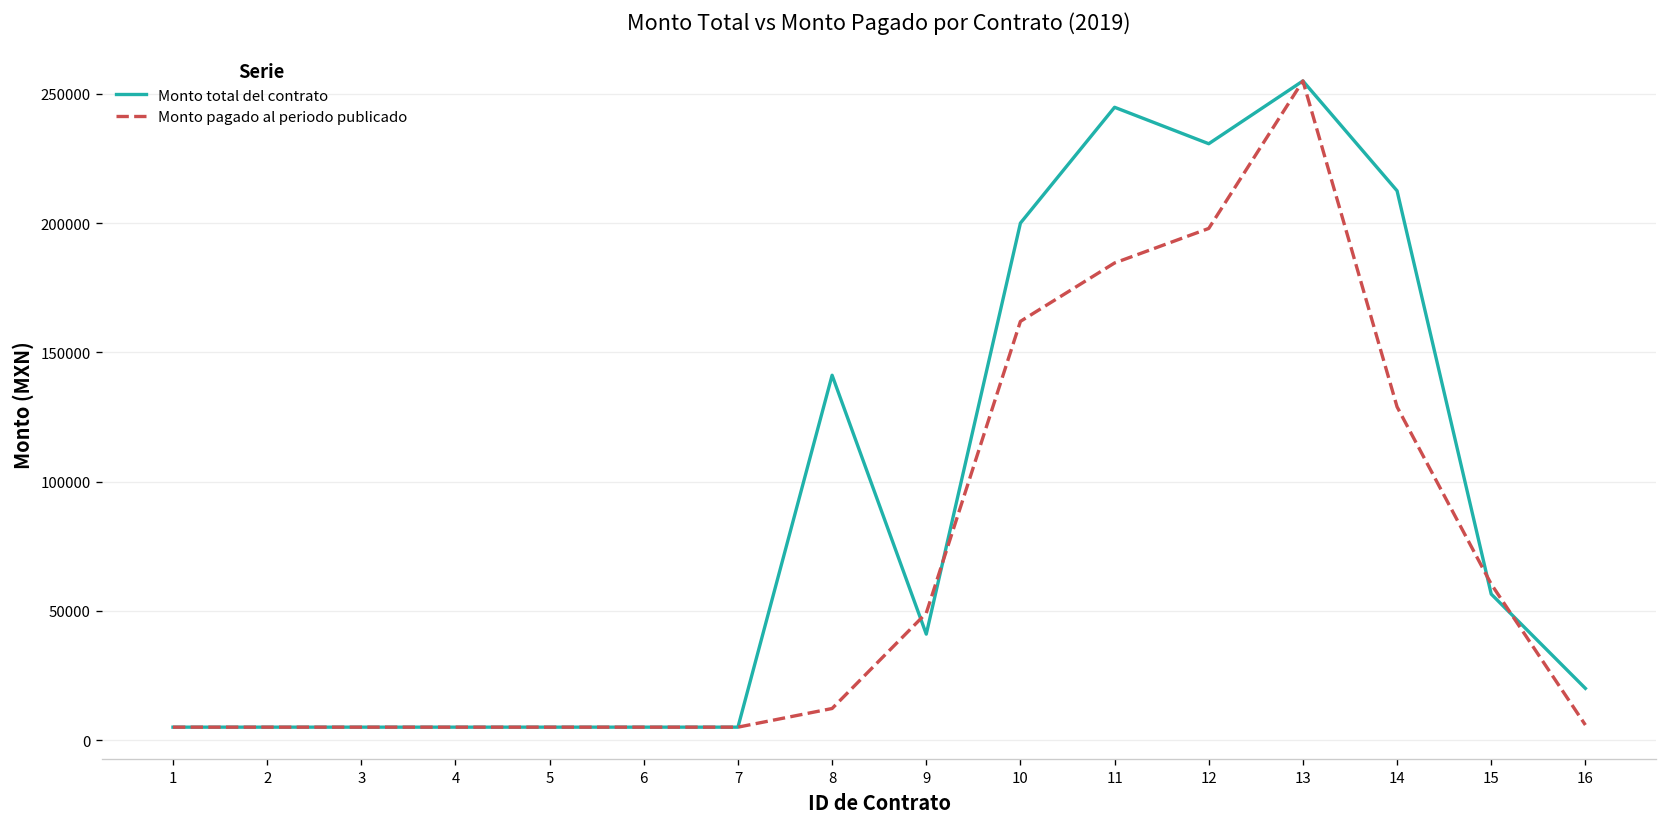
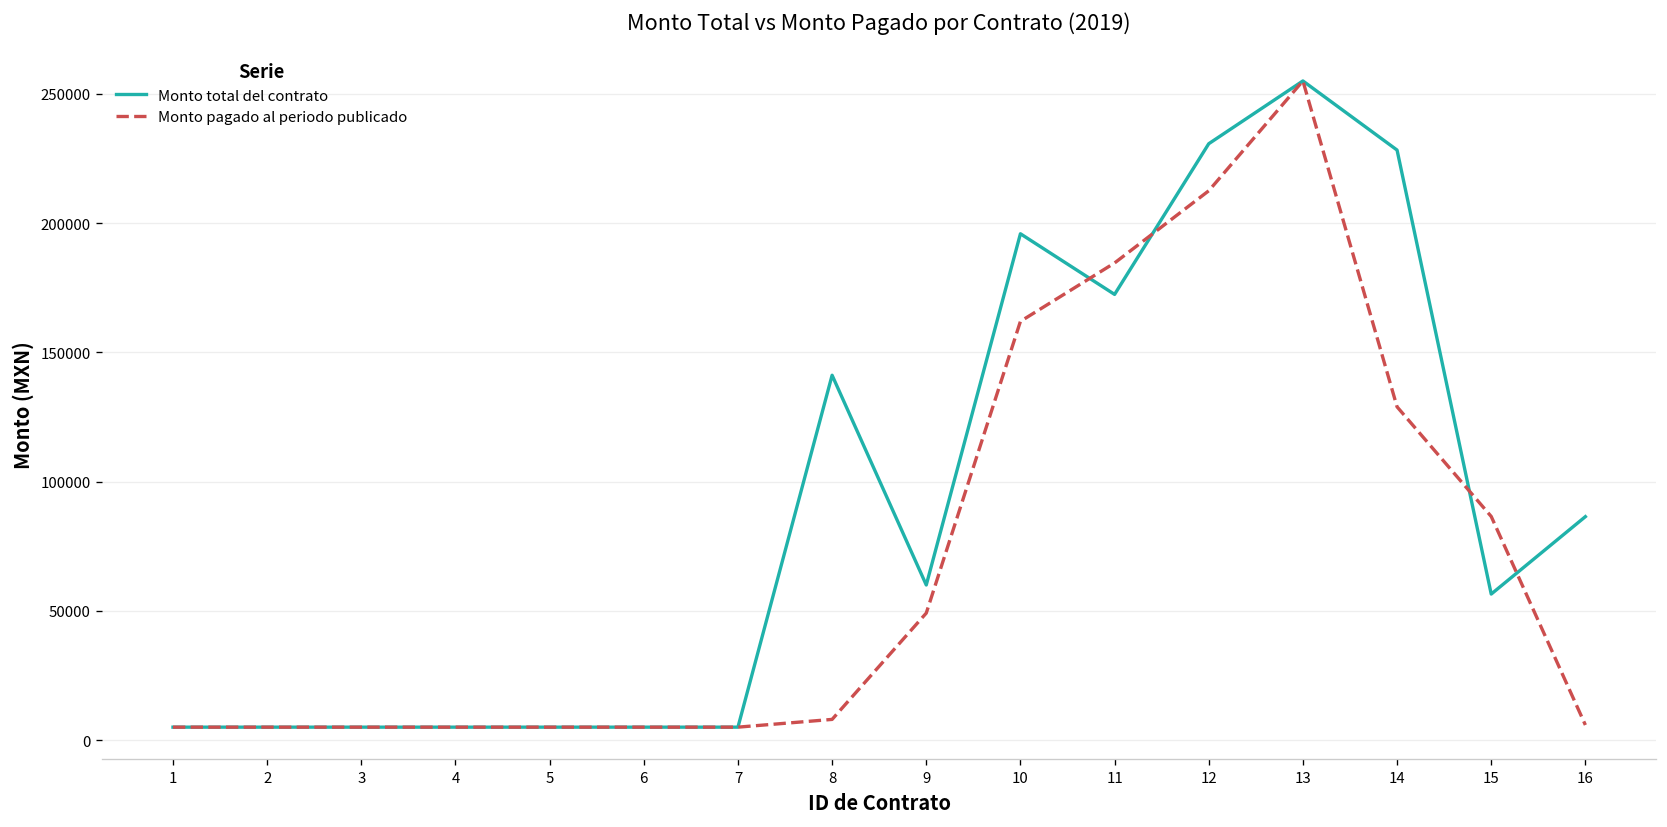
Monto pagado al periodo publicado, 8: 12000 -> 8000
Monto total del contrato, 9: 41000 -> 60000
Monto total del contrato, 10: 200000 -> 196000
Monto total del contrato, 11: 245000 -> 172000
Monto pagado al periodo publicado, 12: 198000 -> 213000
Monto total del contrato, 14: 213000 -> 228000
Monto pagado al periodo publicado, 15: 60000 -> 87000
Monto total del contrato, 16: 20000 -> 86000
